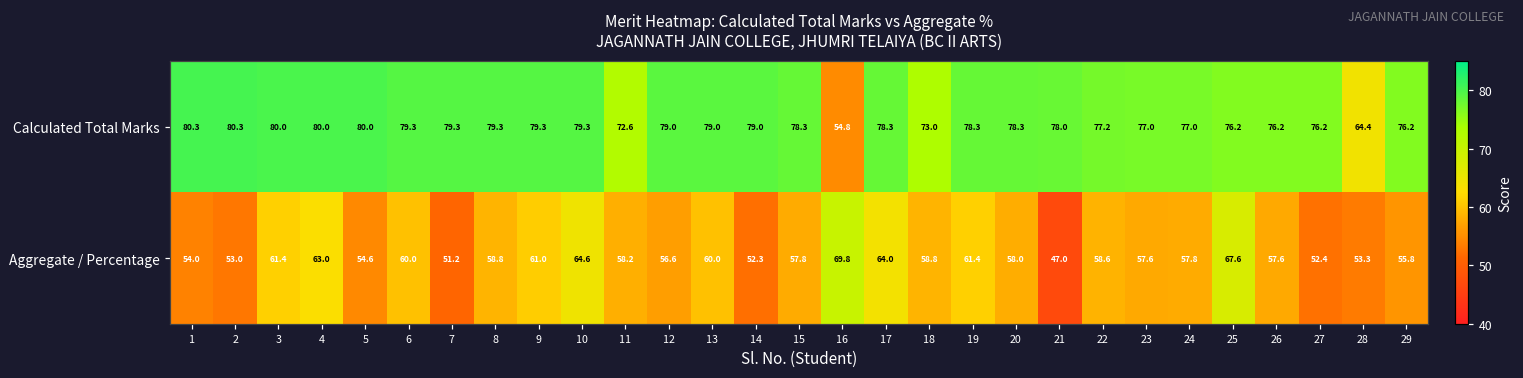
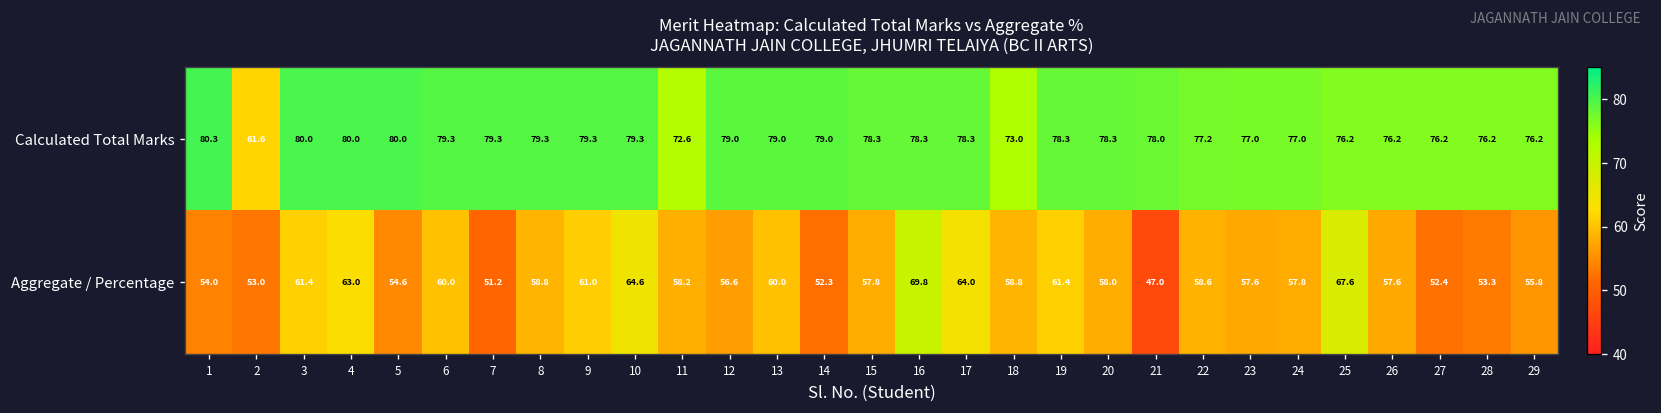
Calculated Total Marks, 2: 80.3 -> 61.6
Calculated Total Marks, 16: 54.8 -> 78.3
Calculated Total Marks, 28: 64.4 -> 76.2
